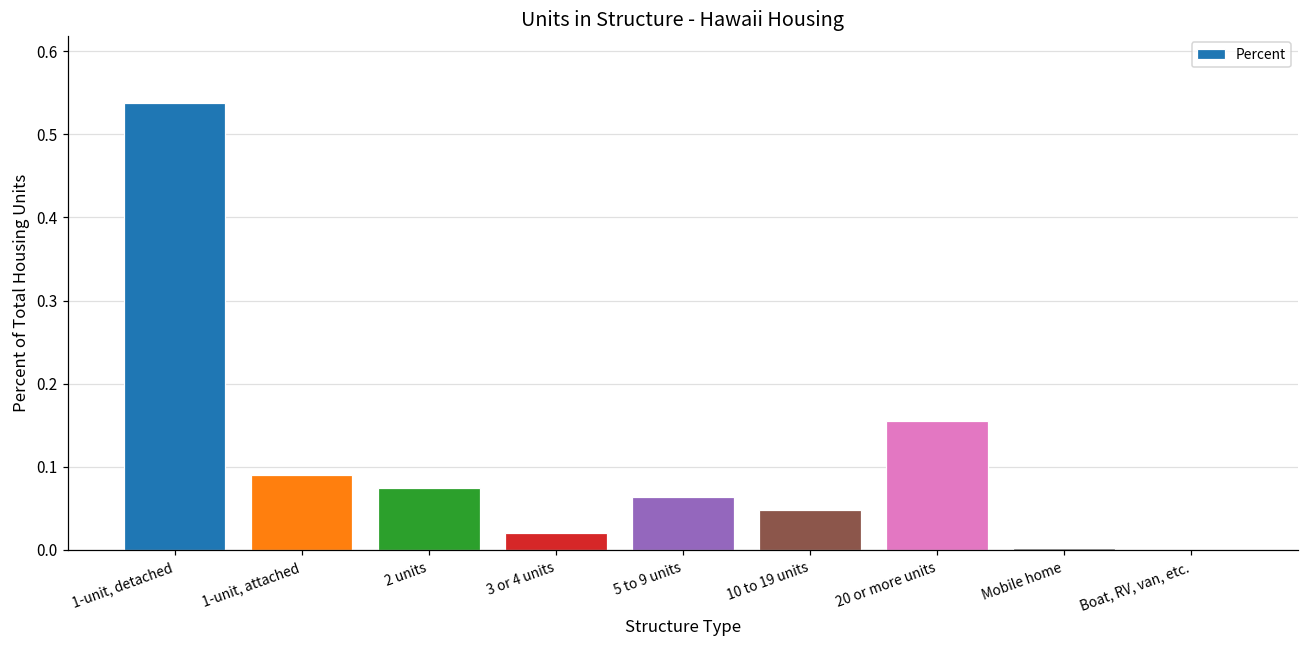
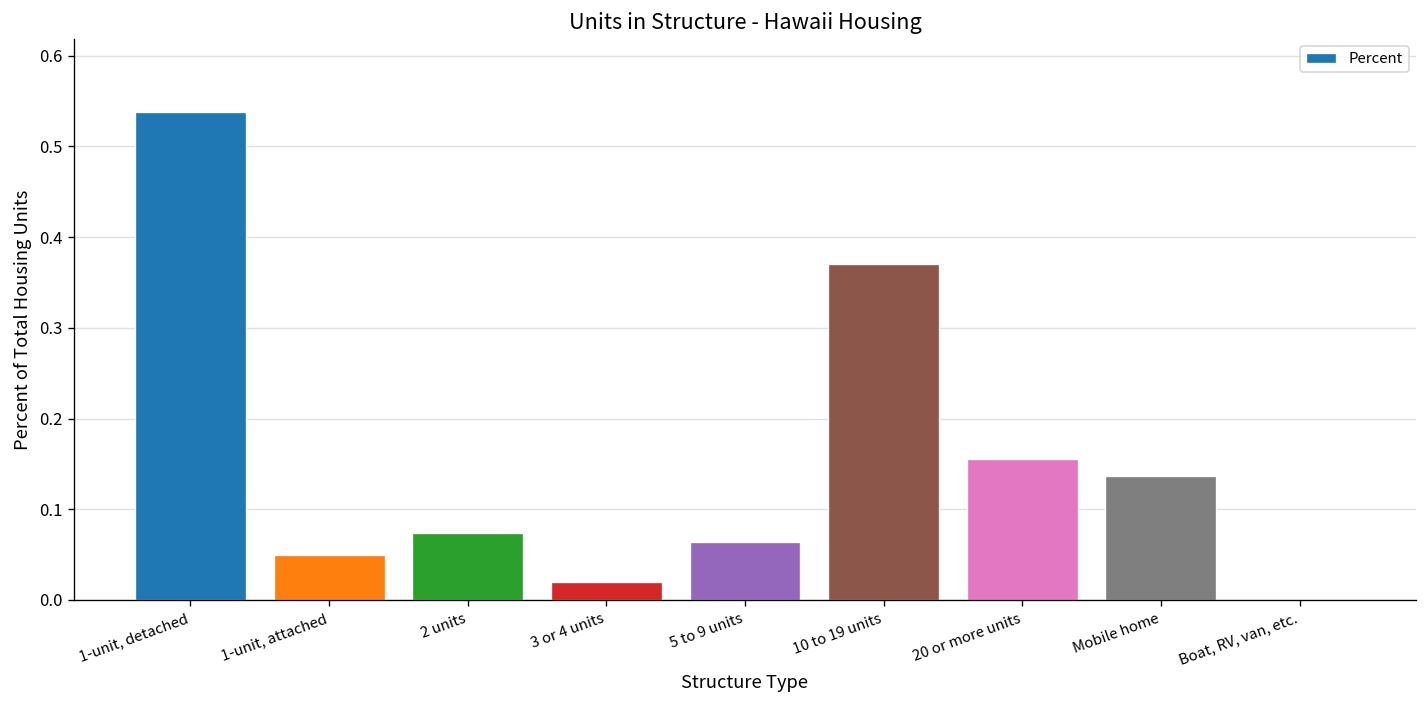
1-unit, attached: 0.09 -> 0.05
10 to 19 units: 0.05 -> 0.37
Mobile home: 0.00 -> 0.14
